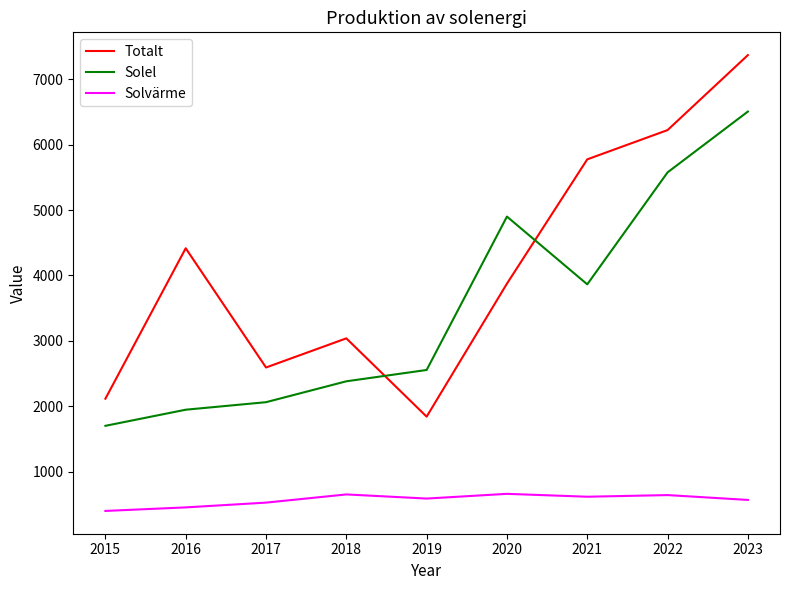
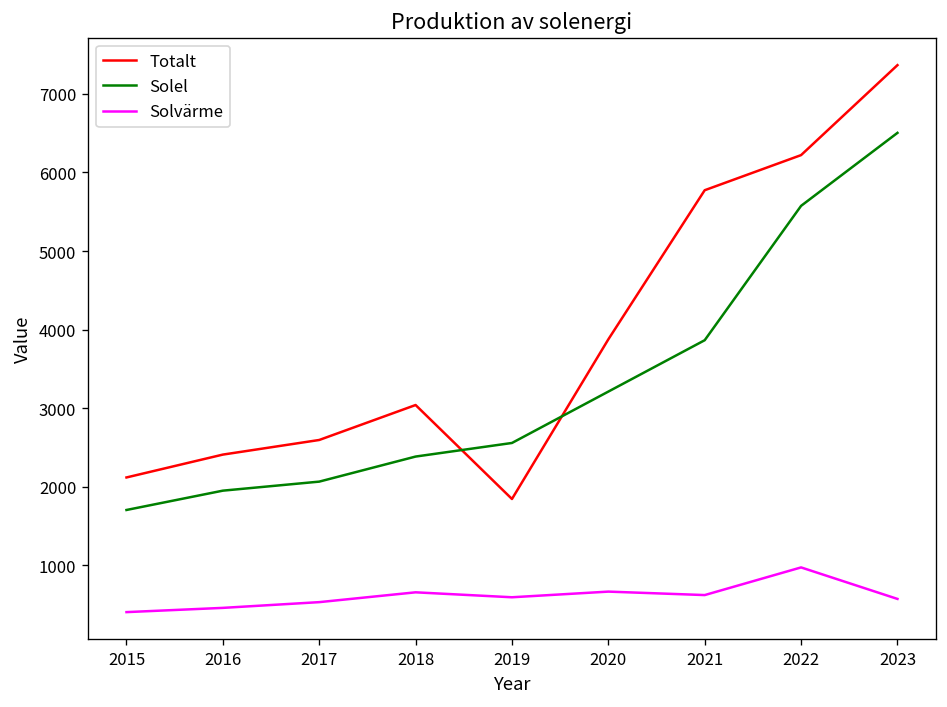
Totalt, 2016: 4400 -> 2400
Solel, 2020: 4900 -> 3200
Solvärme, 2022: 600 -> 1000
